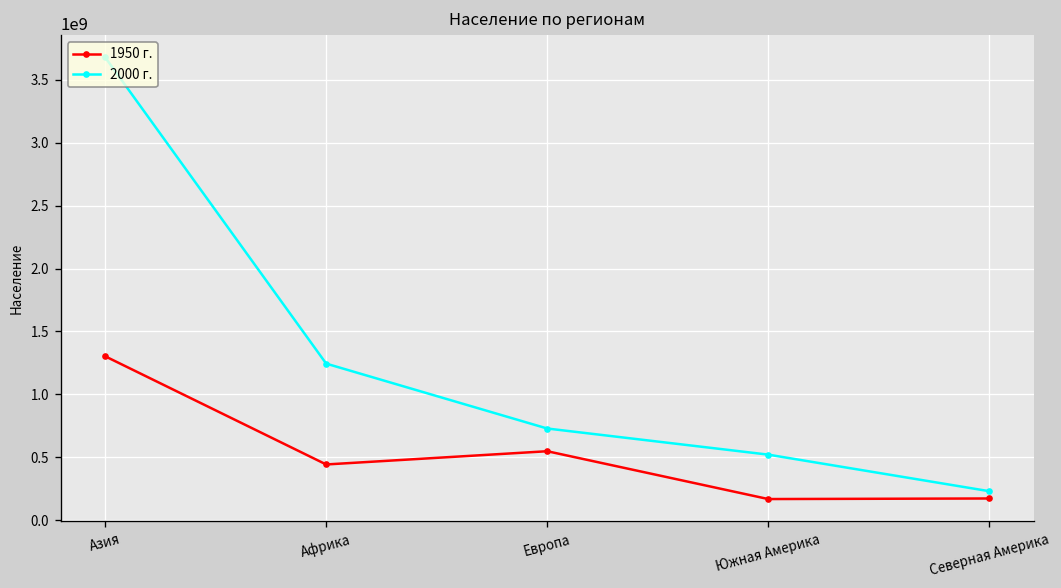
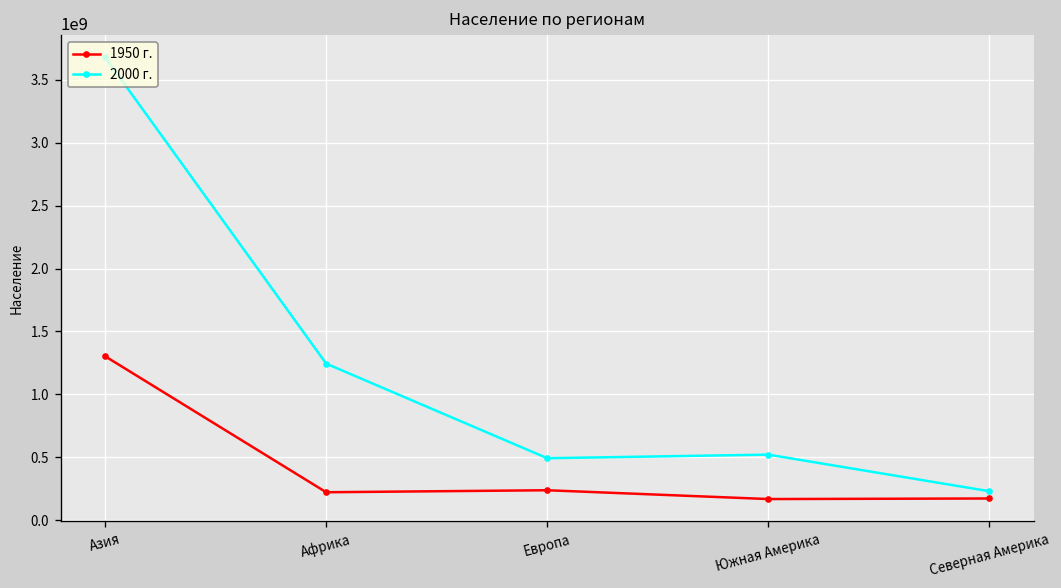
1950 г., Африка: 440000000 -> 220000000
1950 г., Европа: 550000000 -> 240000000
2000 г., Европа: 730000000 -> 490000000
